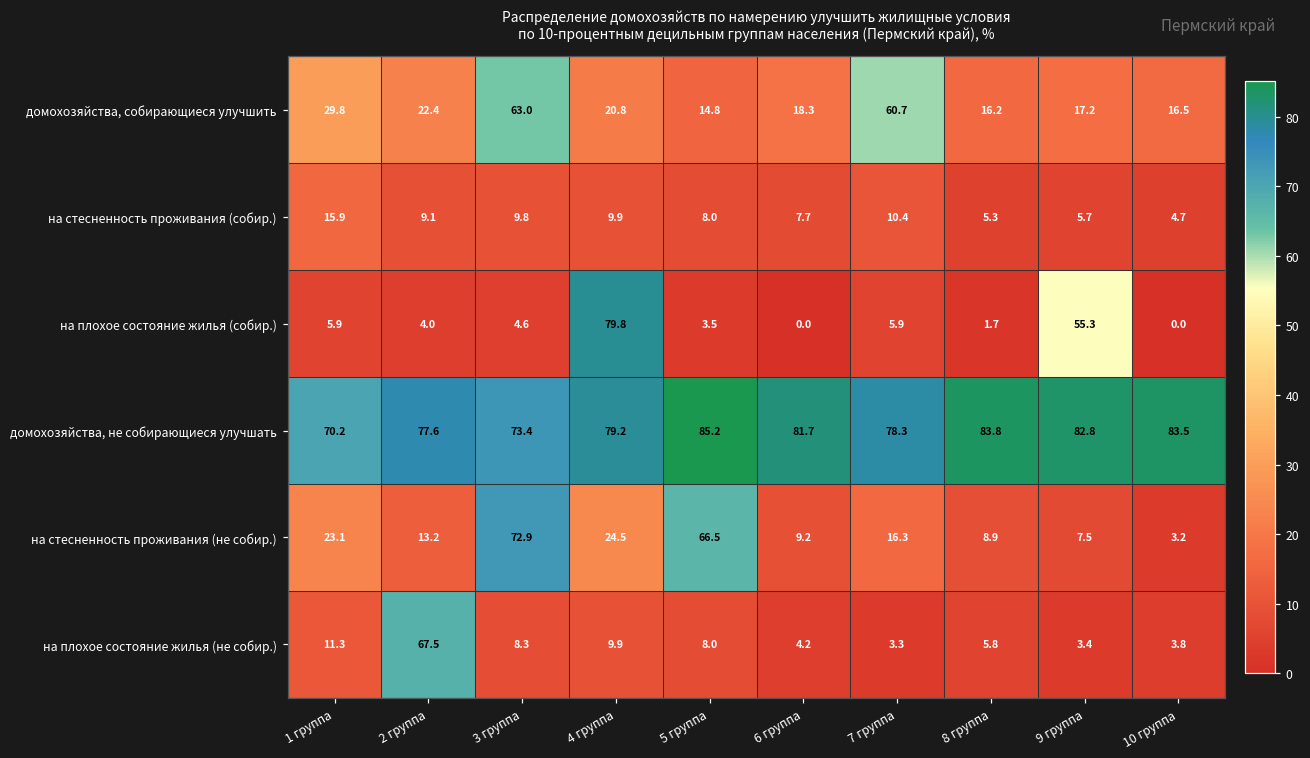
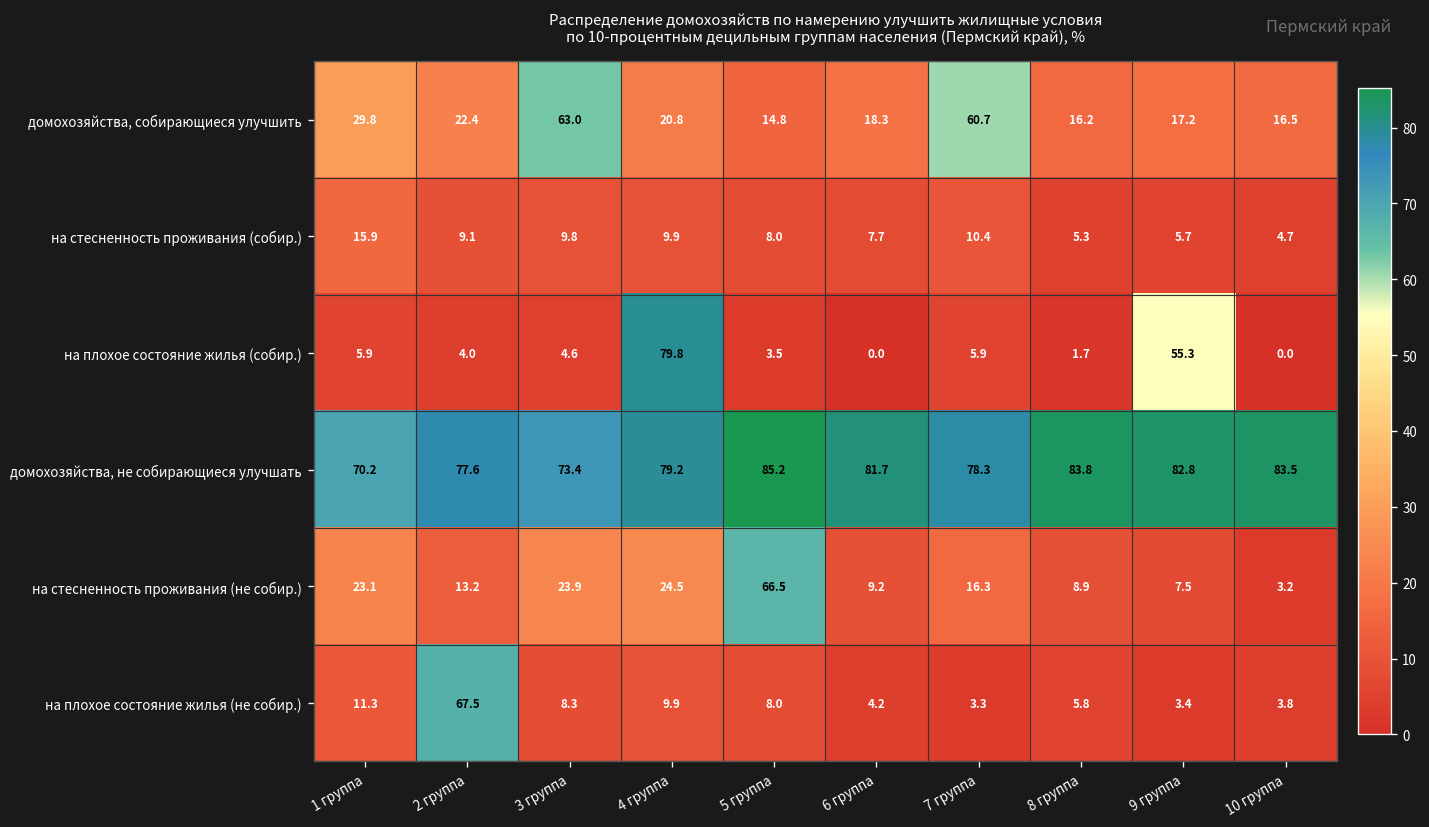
на стесненность проживания (не собир.), 3 группа: 72.9 -> 23.9
